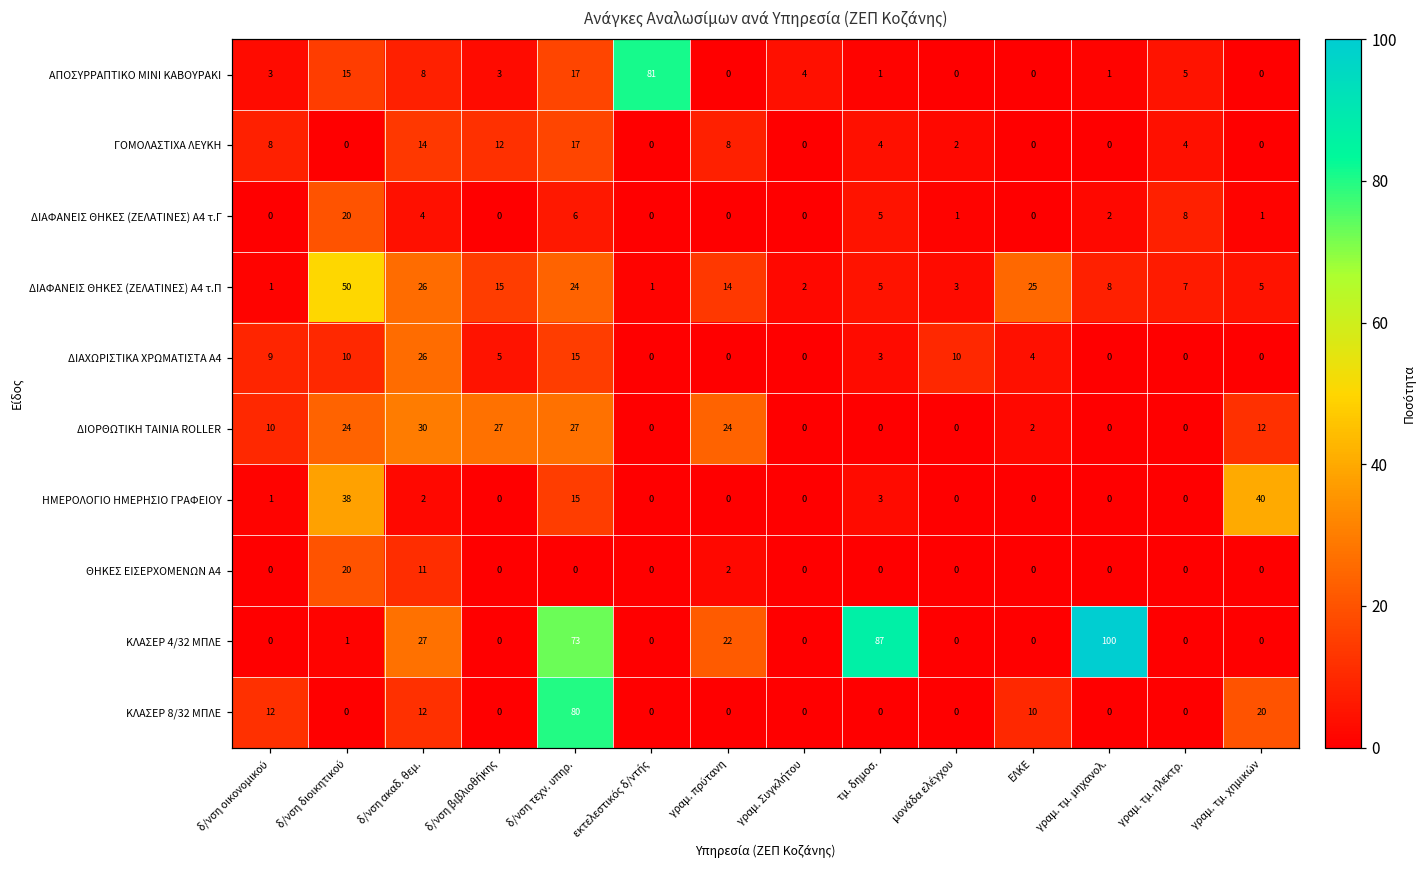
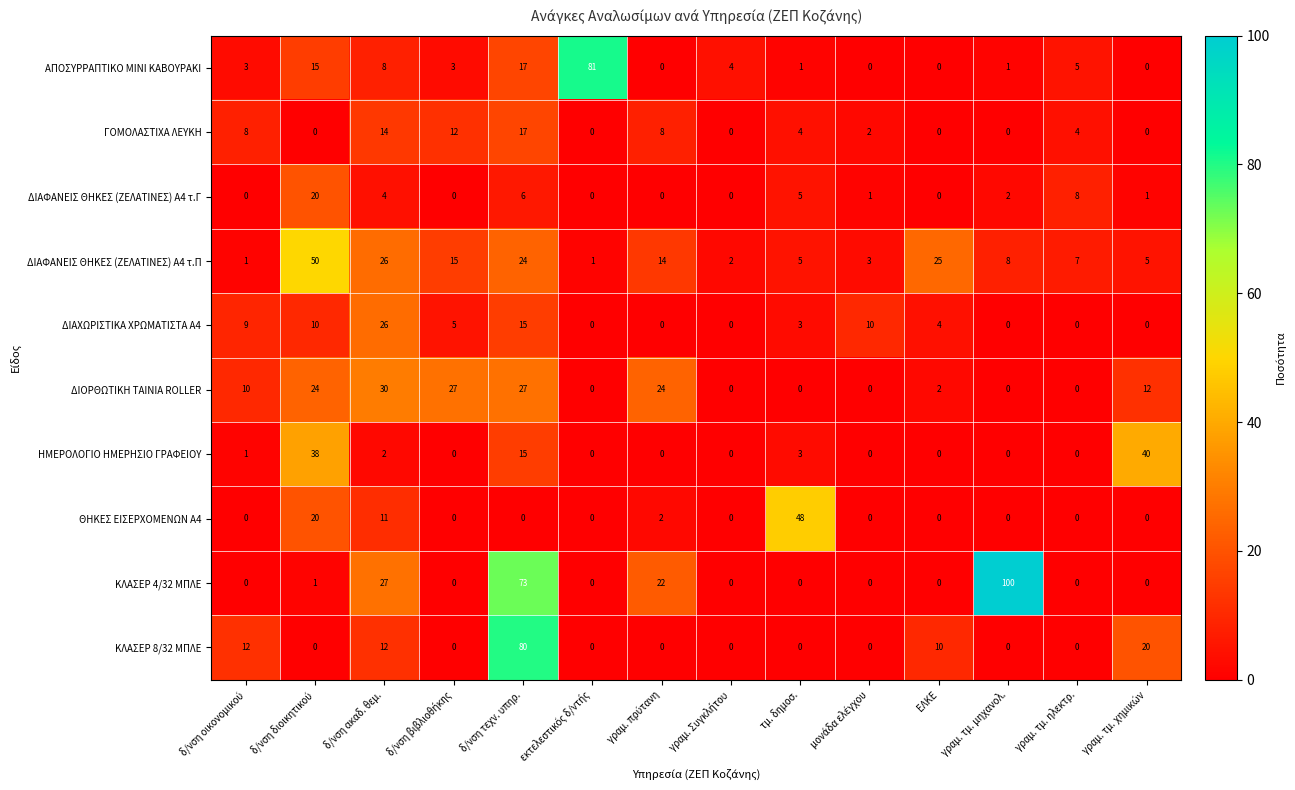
ΘΗΚΕΣ ΕΙΣΕΡΧΟΜΕΝΩΝ Α4, τμ. δημοσ.: 0 -> 48
ΚΛΑΣΕΡ 4/32 ΜΠΛΕ, τμ. δημοσ.: 87 -> 0
